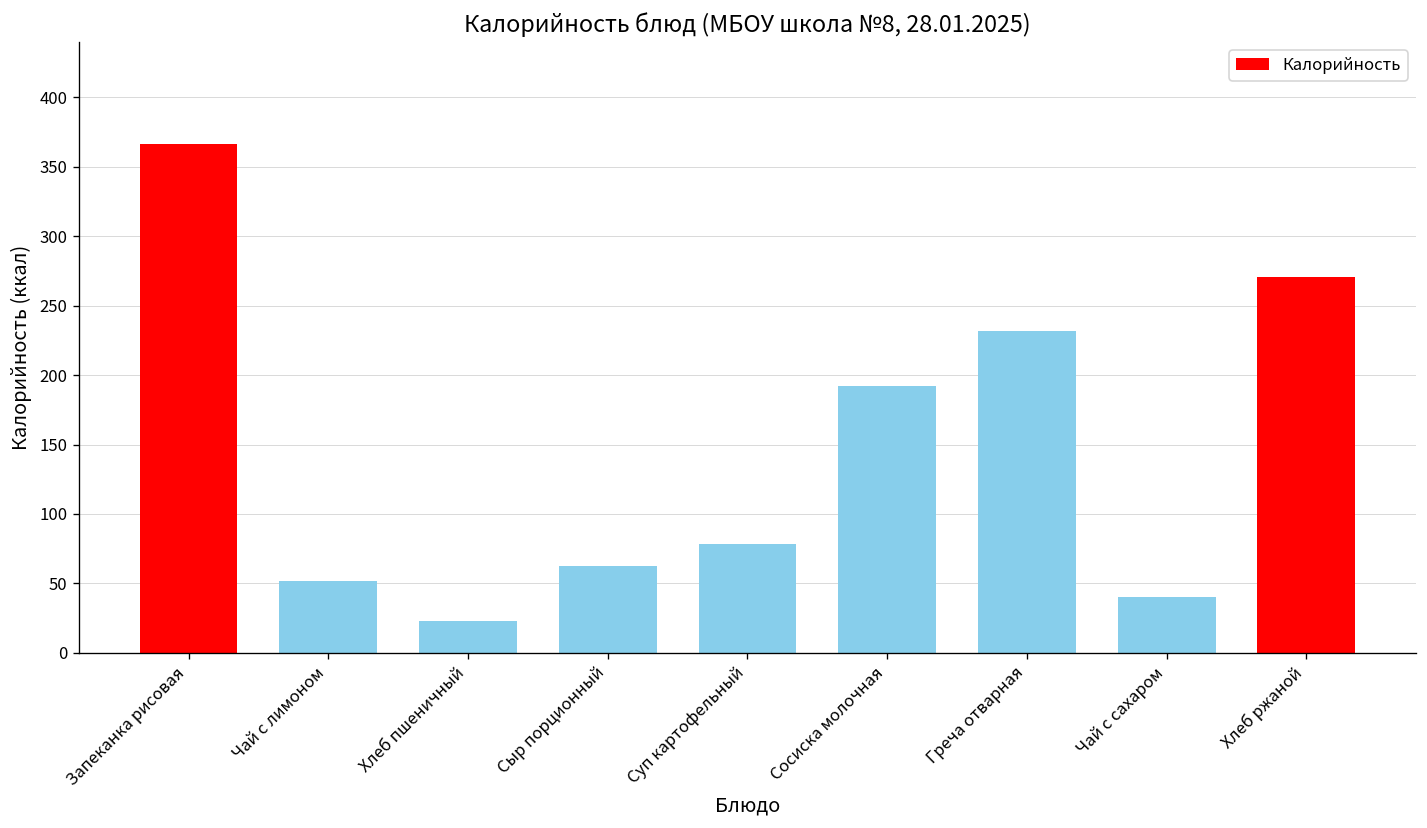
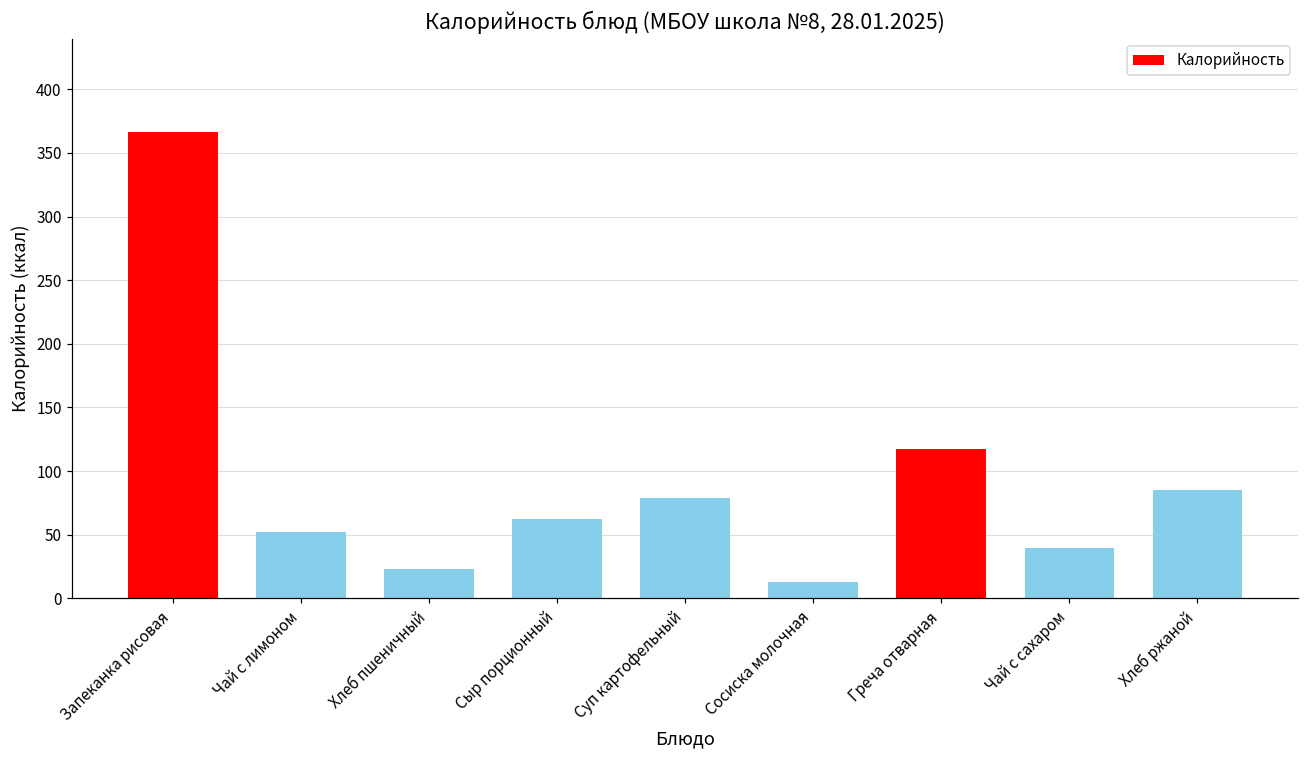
Сосиска молочная: 192 -> 13
Греча отварная: 232 -> 117
Хлеб ржаной: 271 -> 85
